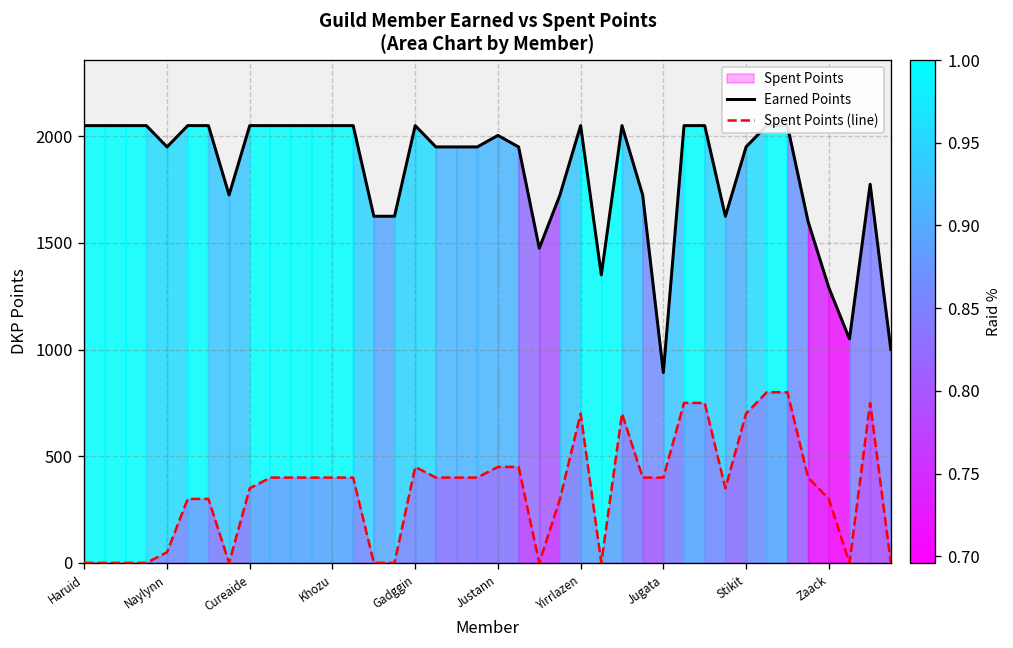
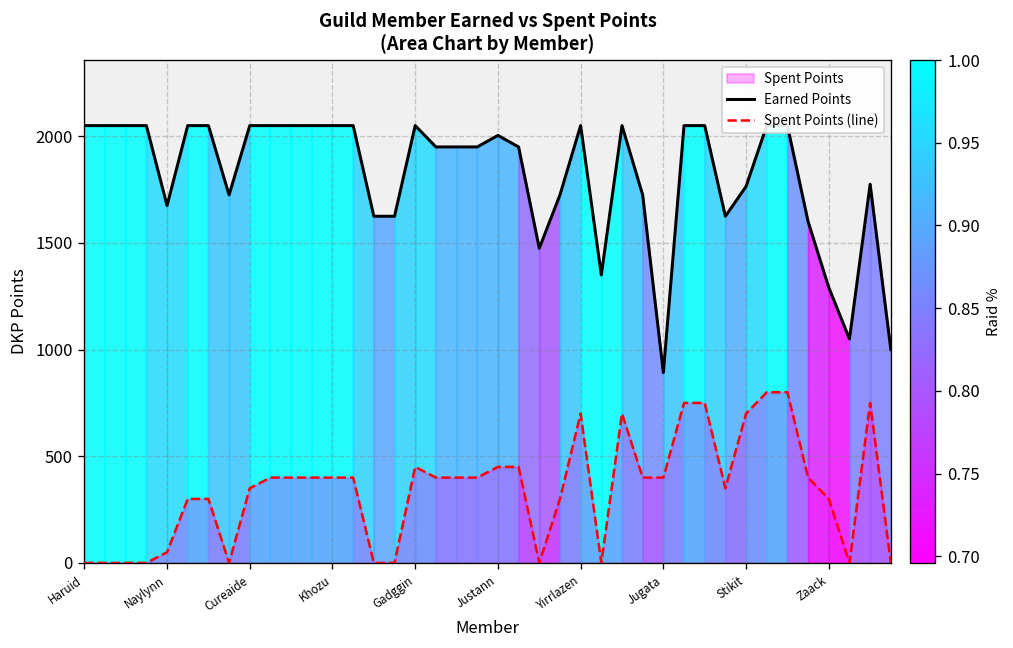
Earned Points, Naylynn: 1950 -> 1680
Earned Points, Stikit: 1950 -> 1770
